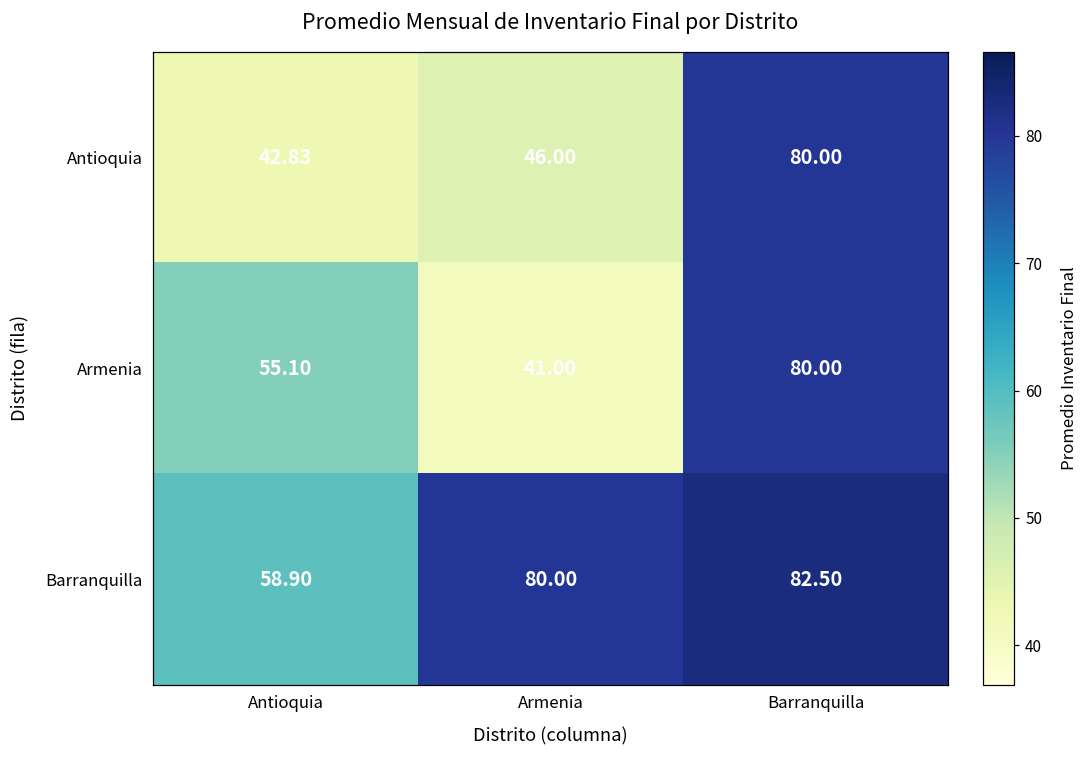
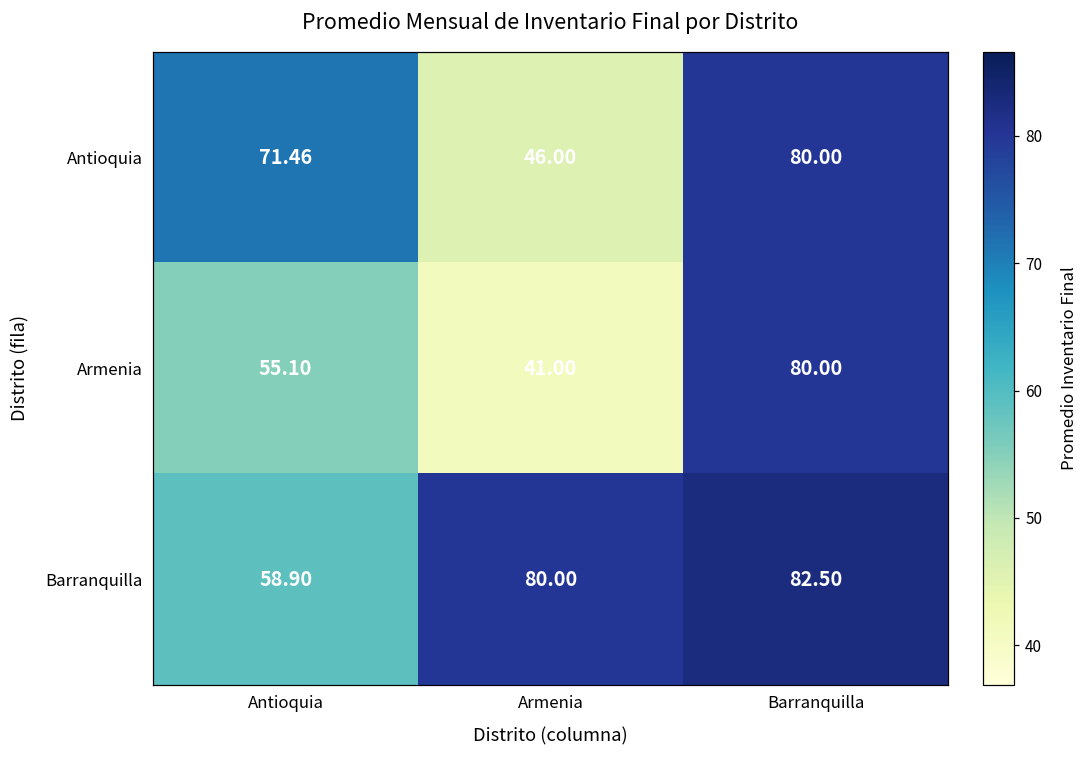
Antioquia, Antioquia: 42.83 -> 71.46
